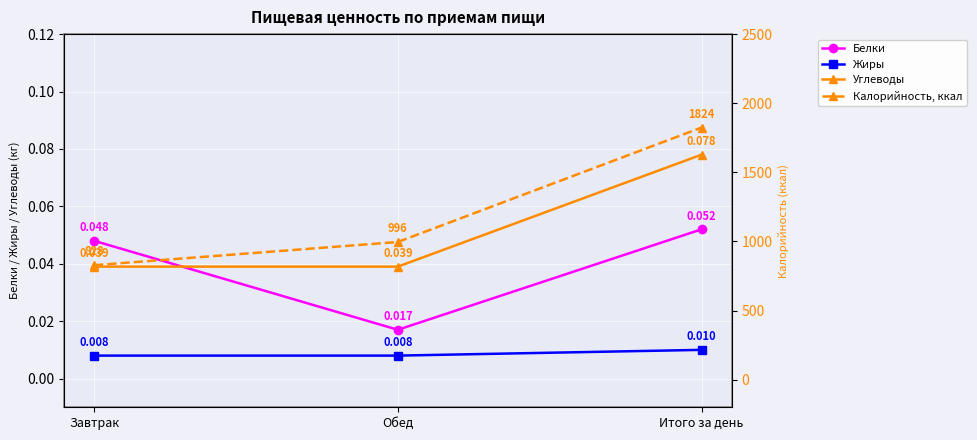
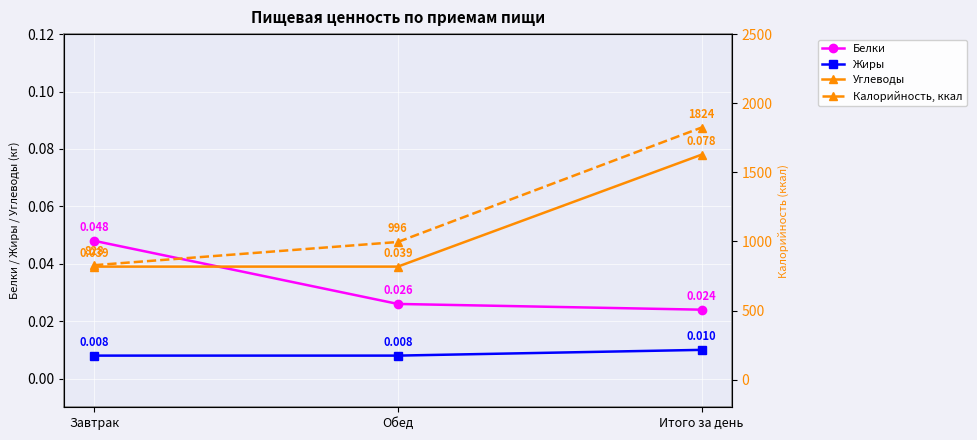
Белки, Обед: 0.017 -> 0.026
Белки, Итого за день: 0.052 -> 0.024
